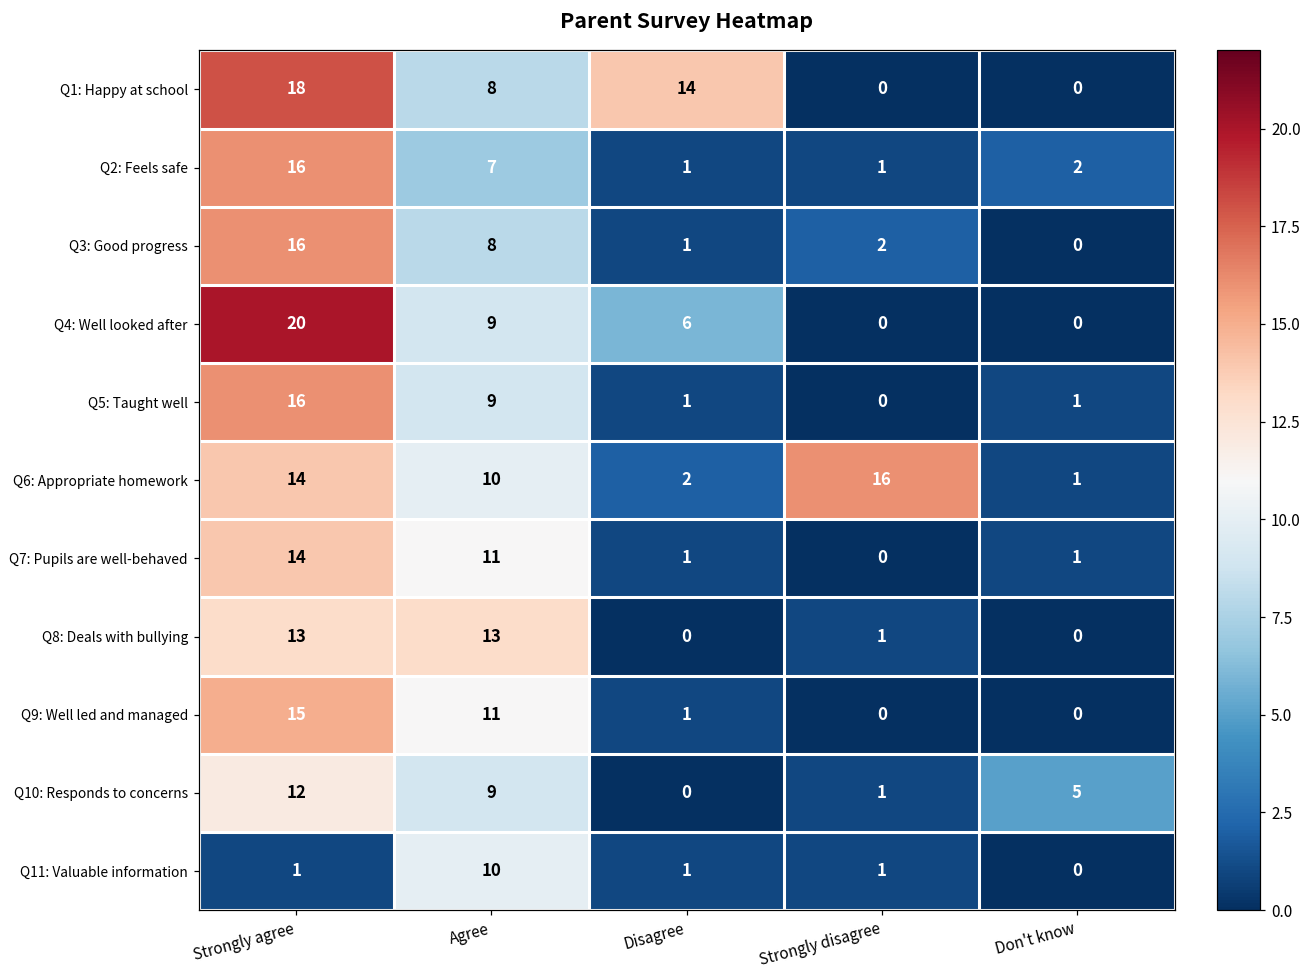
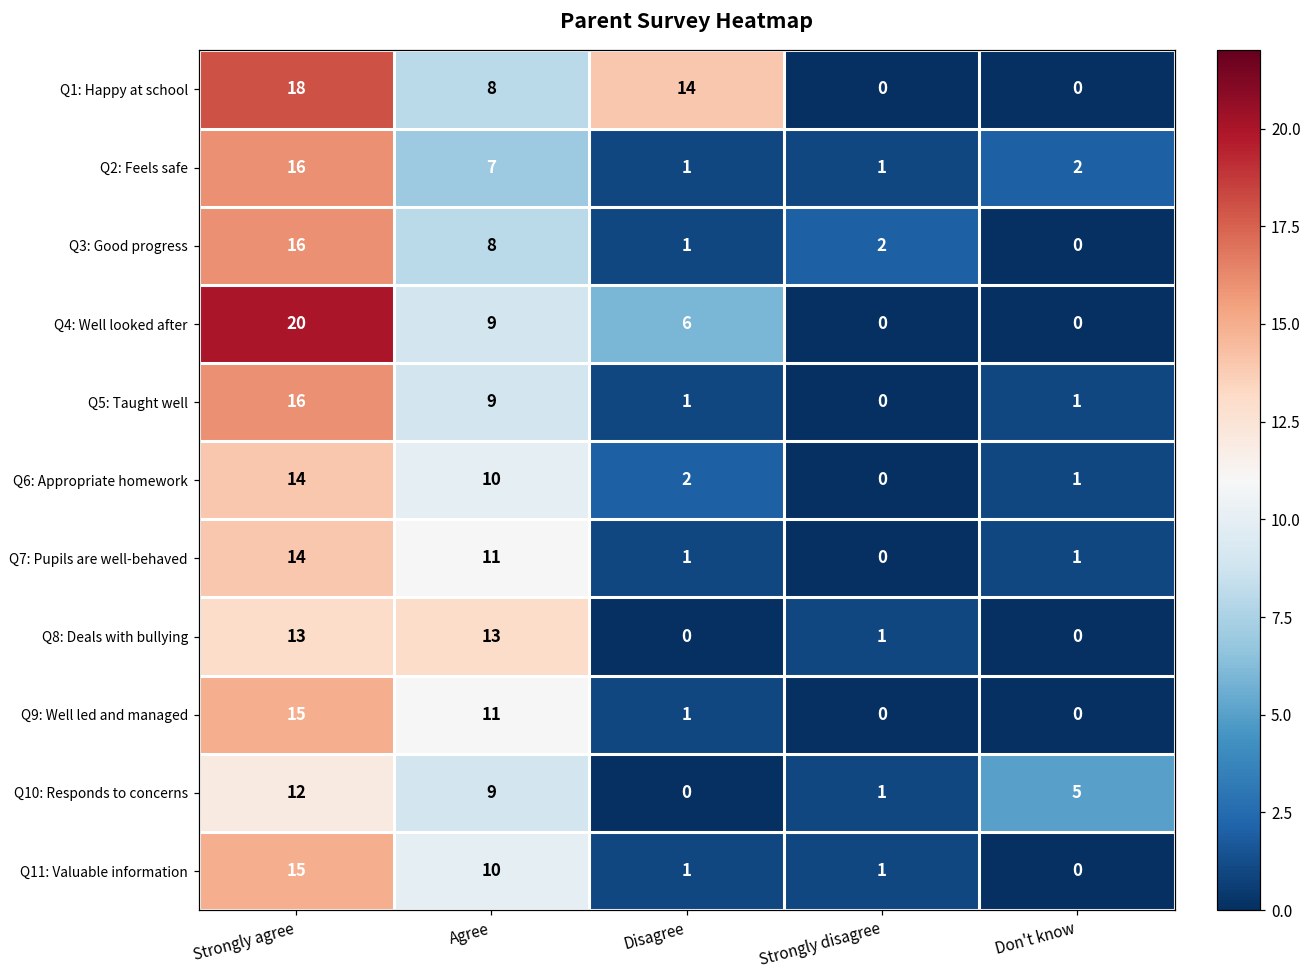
Q6: Appropriate homework, Strongly disagree: 16 -> 0
Q11: Valuable information, Strongly agree: 1 -> 15
